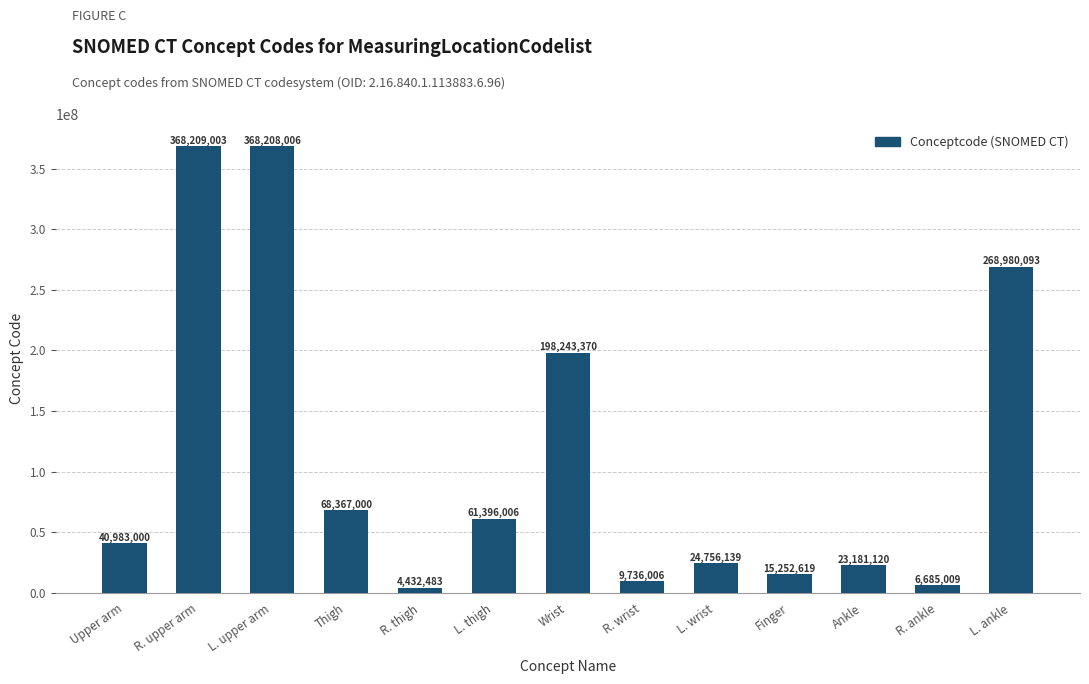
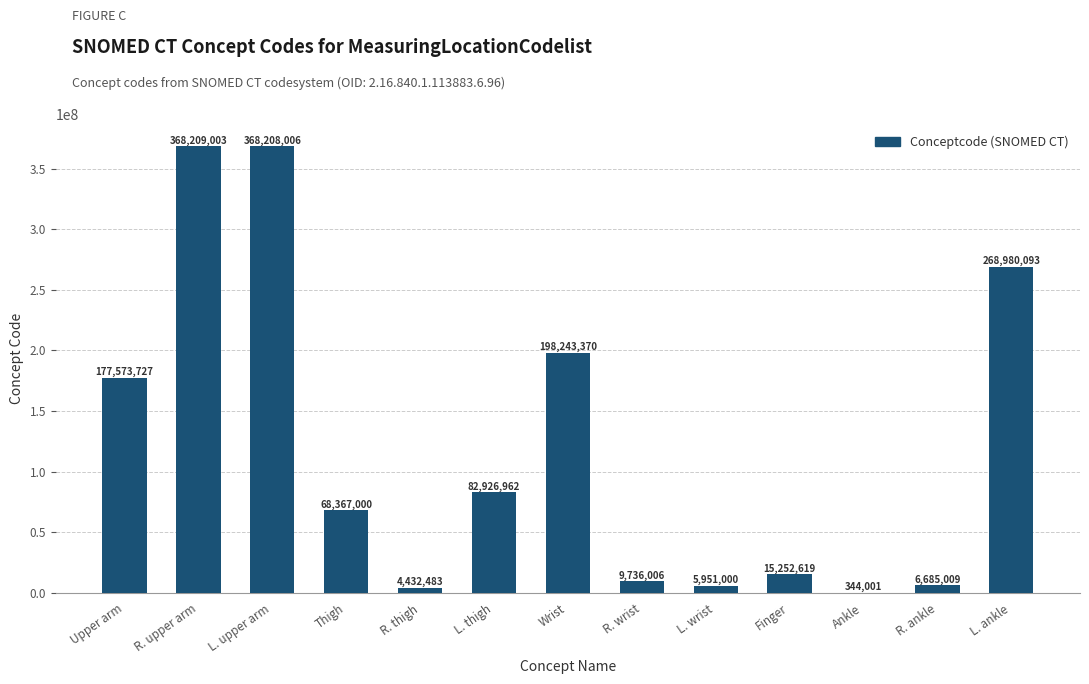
Upper arm: 40,983,000 -> 177,573,727
L. thigh: 61,396,006 -> 82,926,962
L. wrist: 24,756,139 -> 5,951,000
Ankle: 23,181,120 -> 344,001
